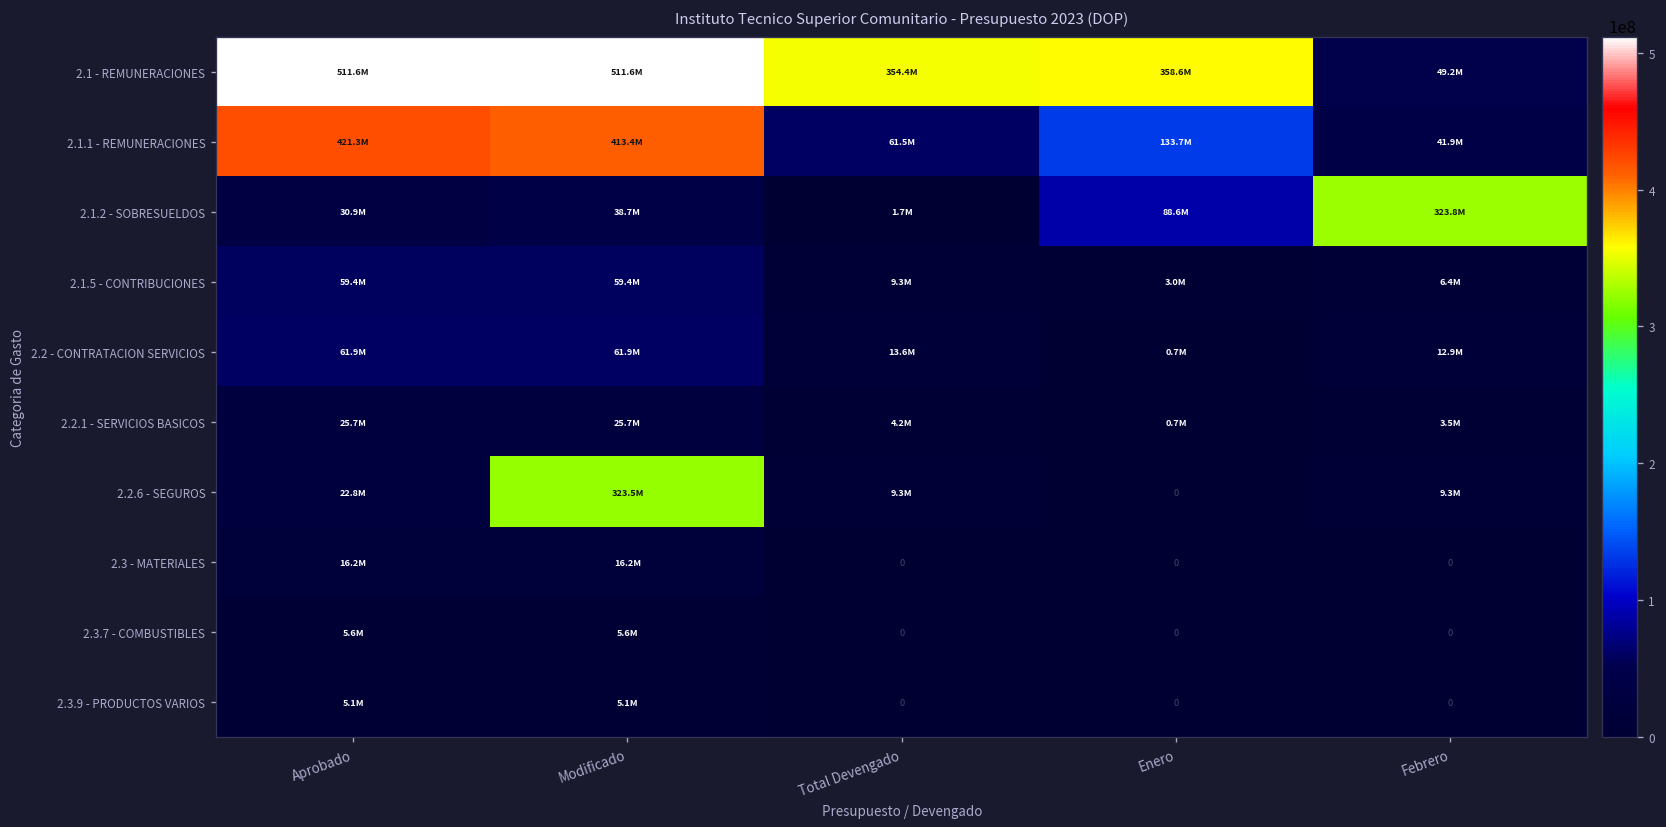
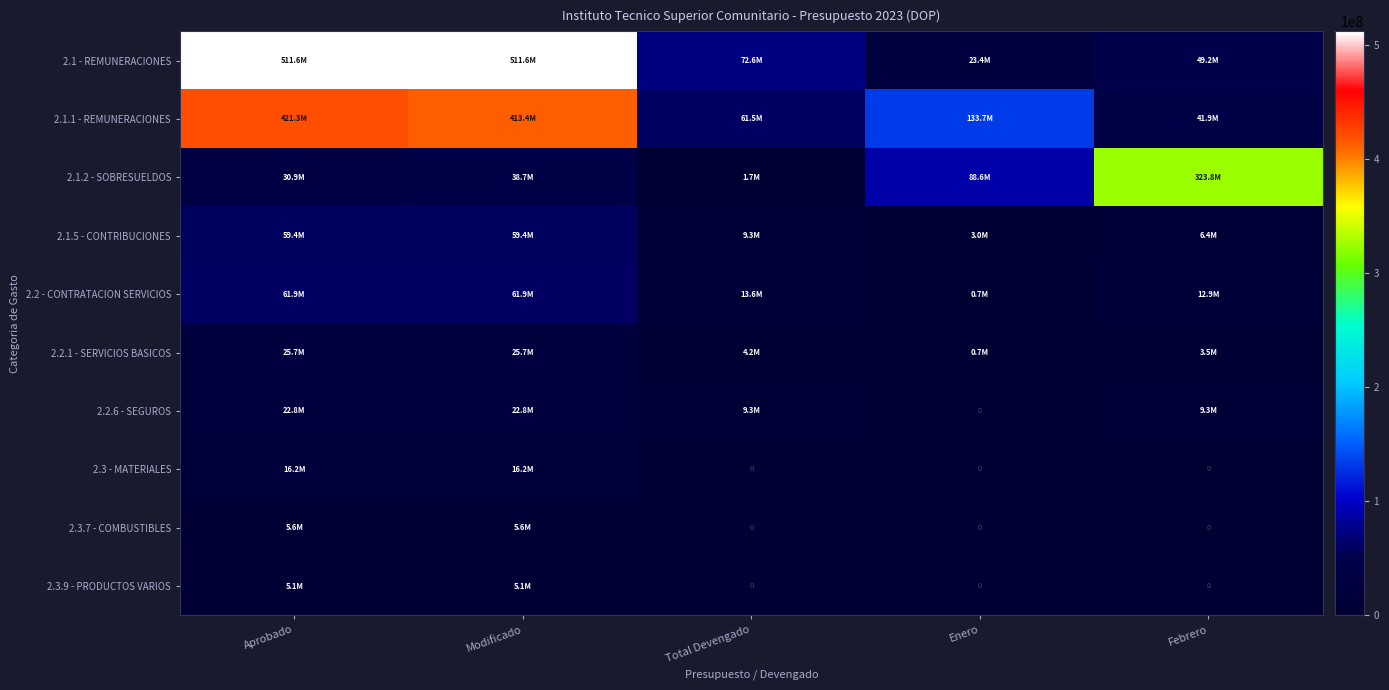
2.1 - REMUNERACIONES, Total Devengado: 354.4M -> 72.6M
2.1 - REMUNERACIONES, Enero: 358.6M -> 23.4M
2.2.6 - SEGUROS, Modificado: 323.5M -> 22.8M
